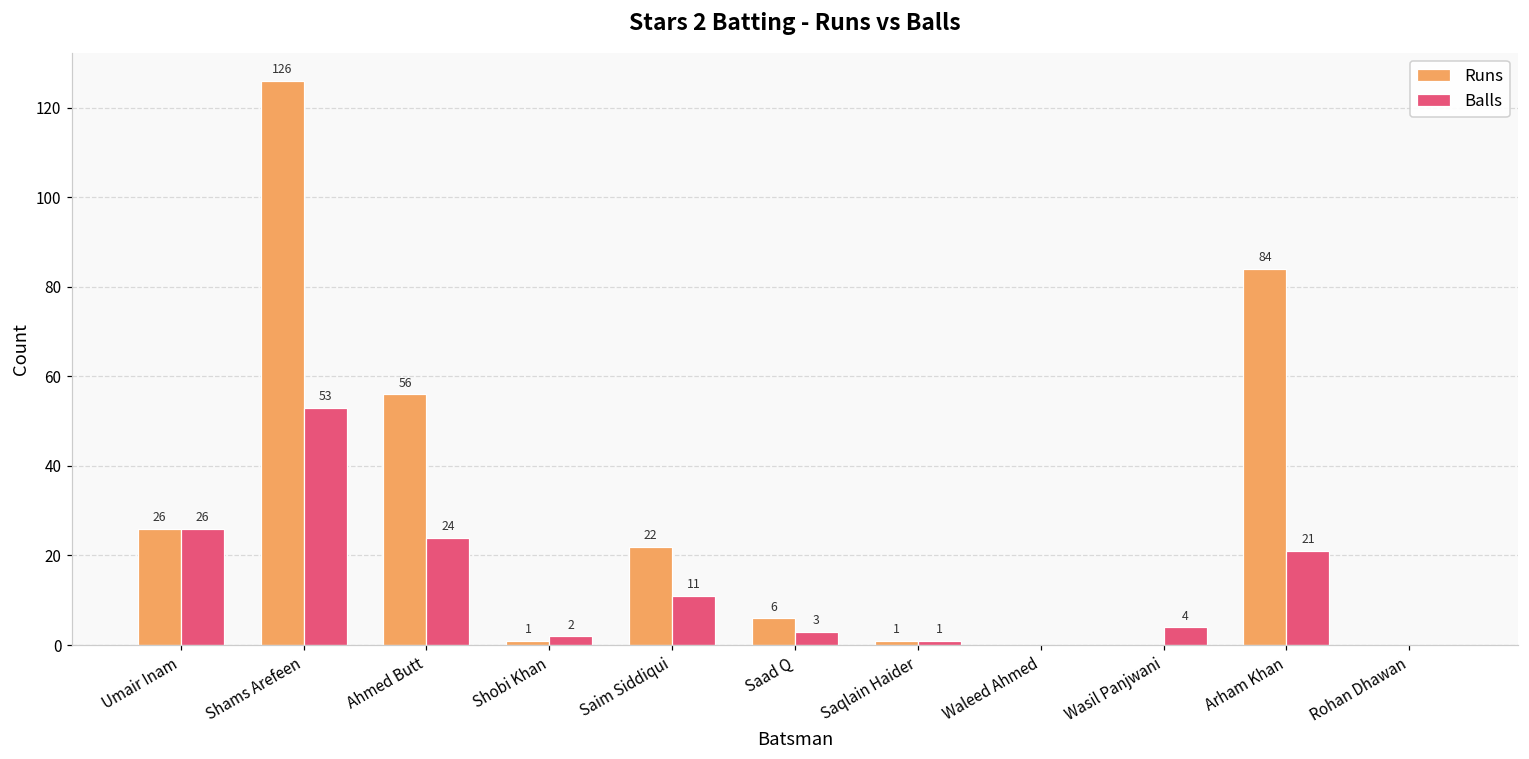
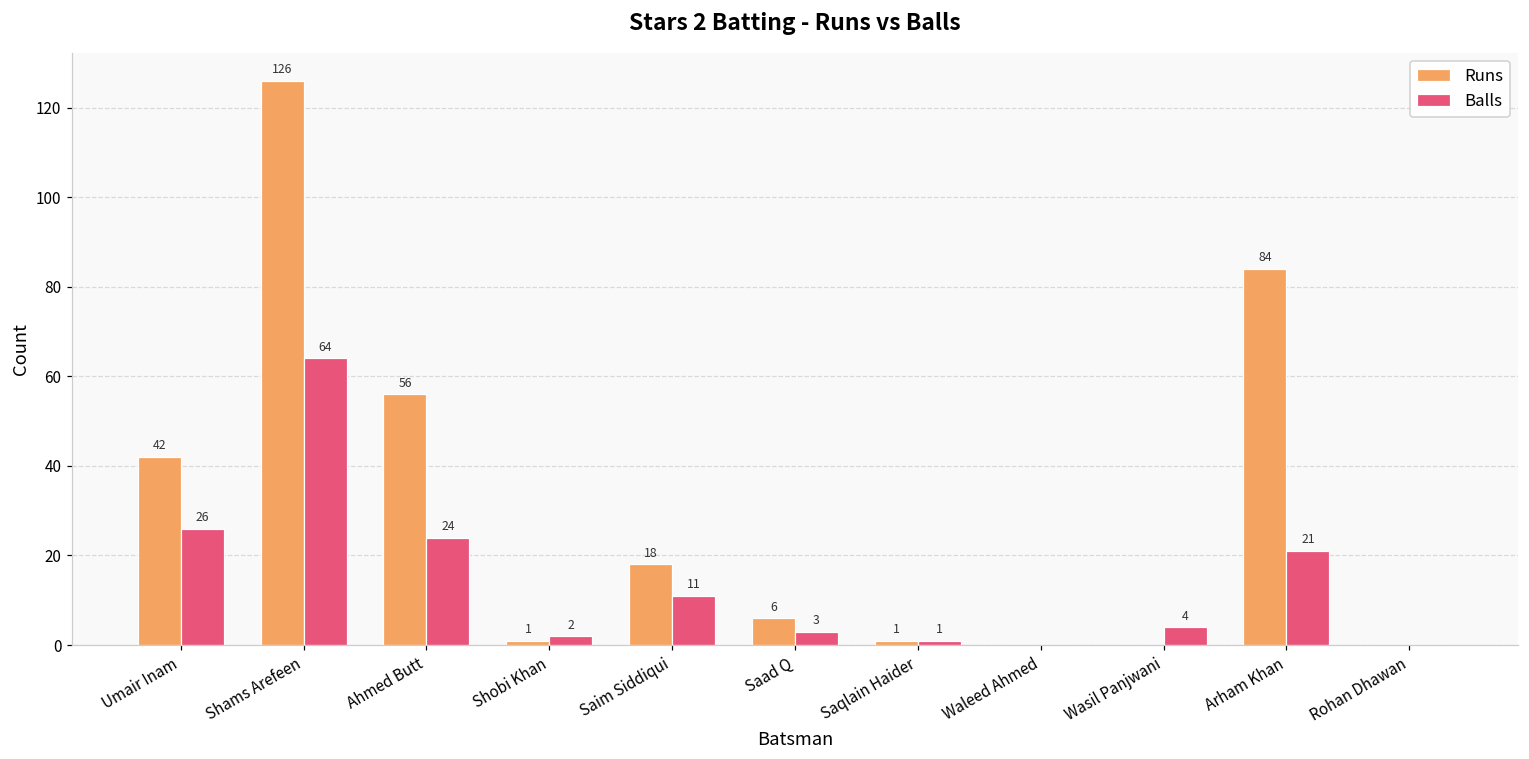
Runs, Umair Inam: 26 -> 42
Balls, Shams Arefeen: 53 -> 64
Runs, Saim Siddiqui: 22 -> 18
